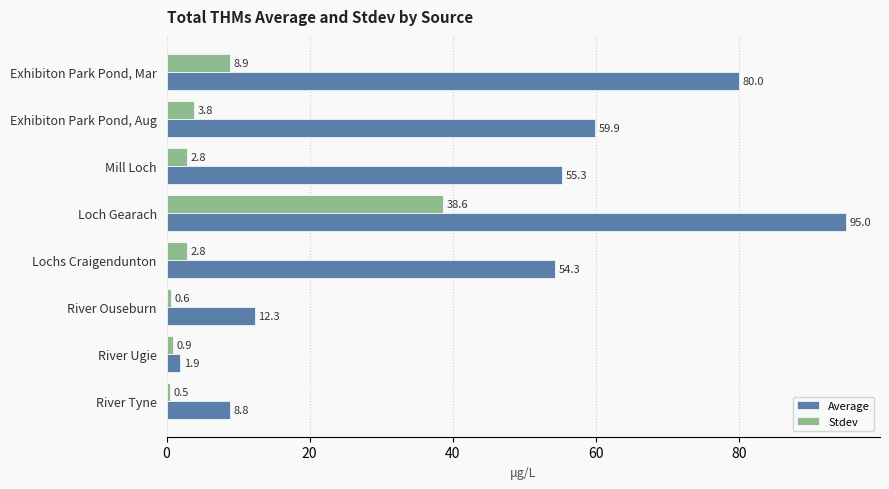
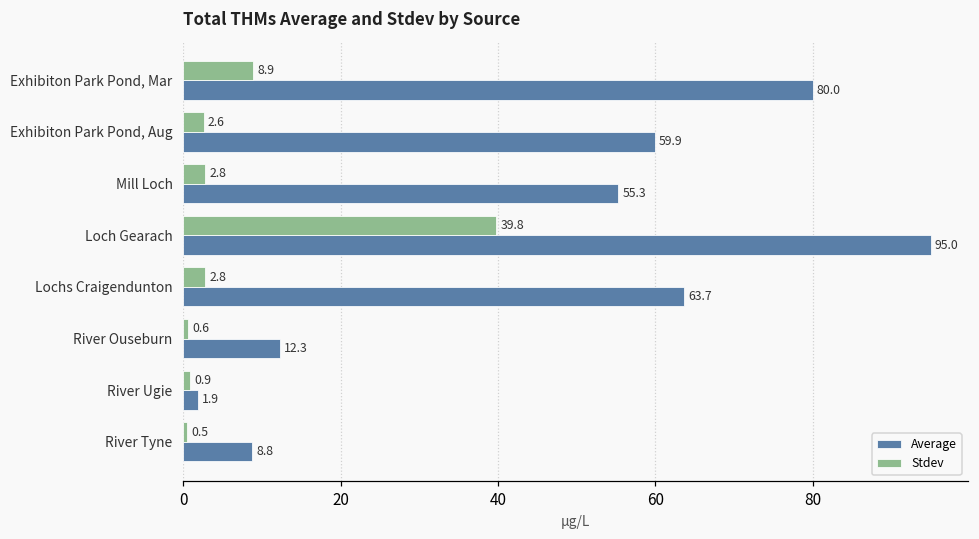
Stdev, Exhibiton Park Pond, Aug: 3.8 -> 2.6
Stdev, Loch Gearach: 38.6 -> 39.8
Average, Lochs Craigendunton: 54.3 -> 63.7
